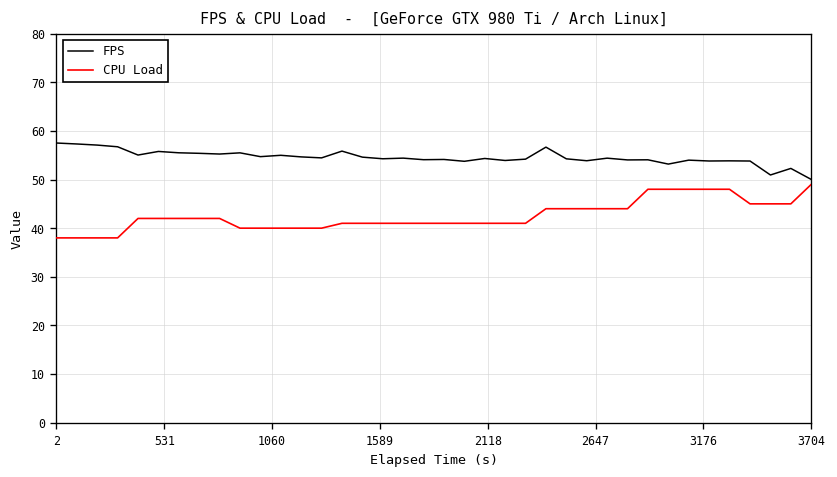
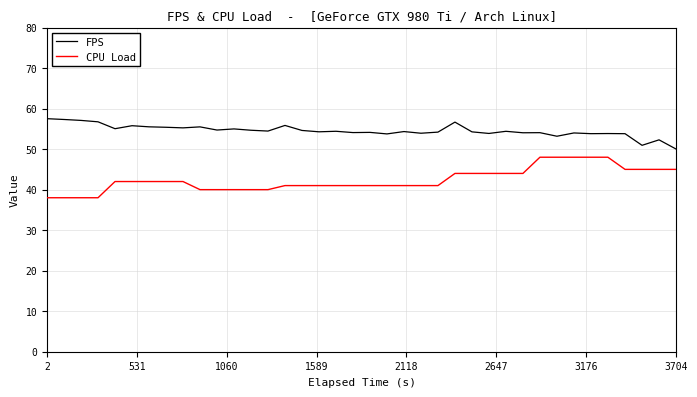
CPU Load, 3704: 49 -> 45
